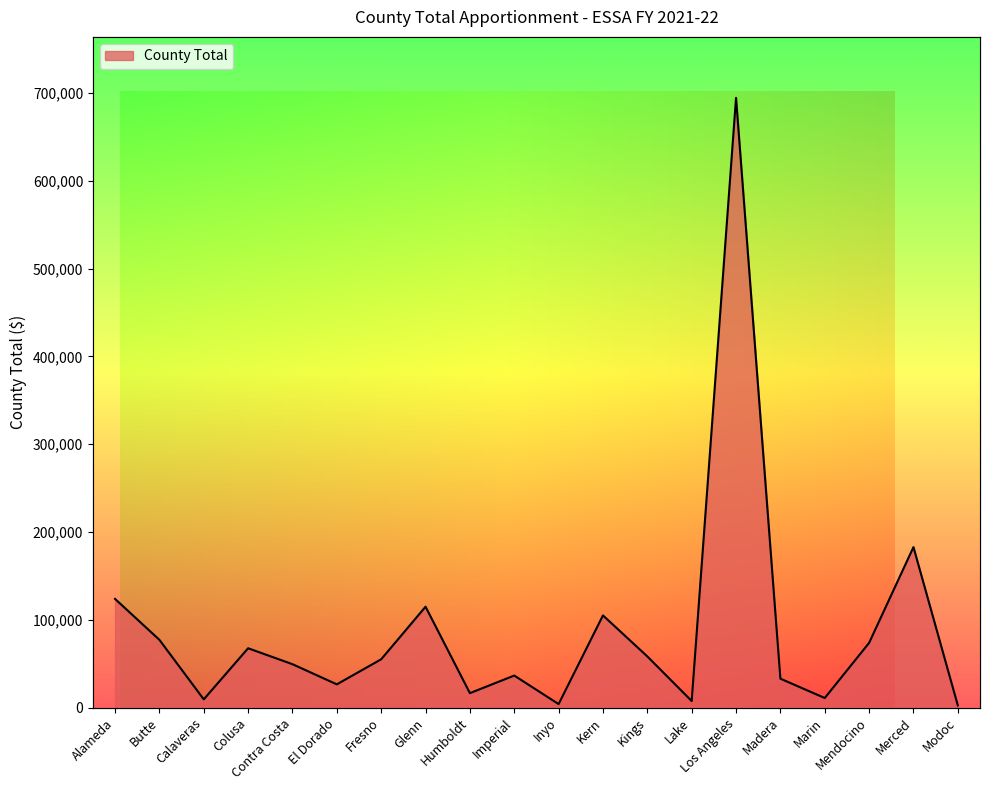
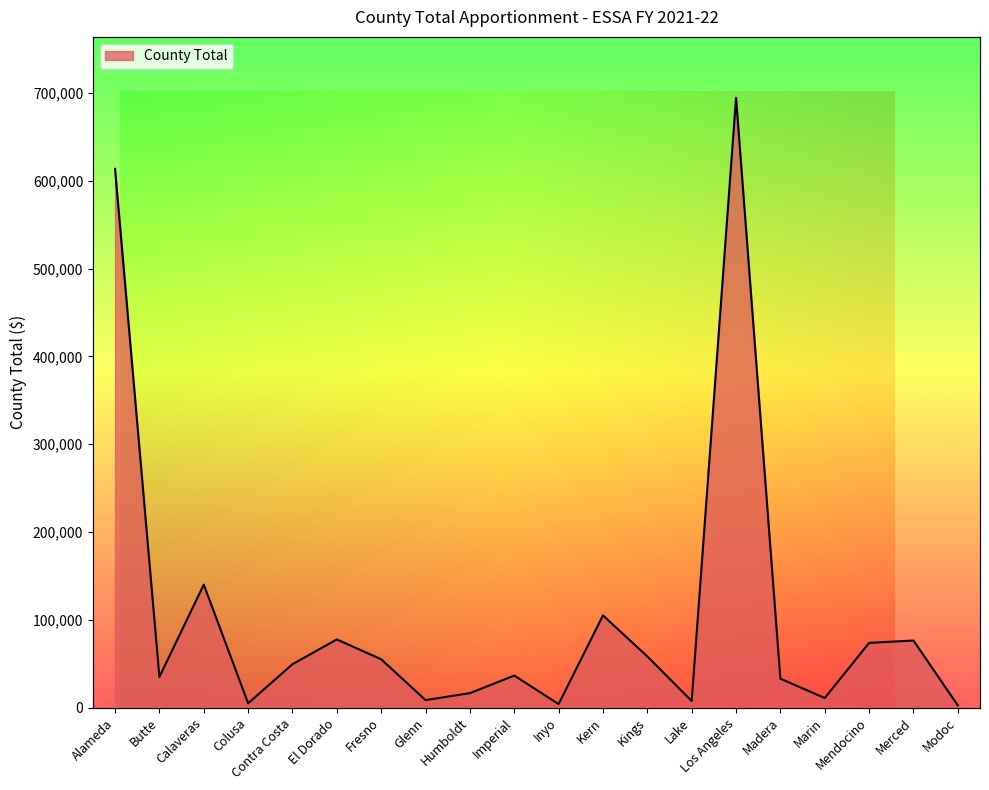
Alameda: 120,000 -> 610,000
Butte: 80,000 -> 30,000
Calaveras: 10,000 -> 140,000
Colusa: 70,000 -> 0
El Dorado: 30,000 -> 80,000
Glenn: 110,000 -> 10,000
Merced: 180,000 -> 80,000
